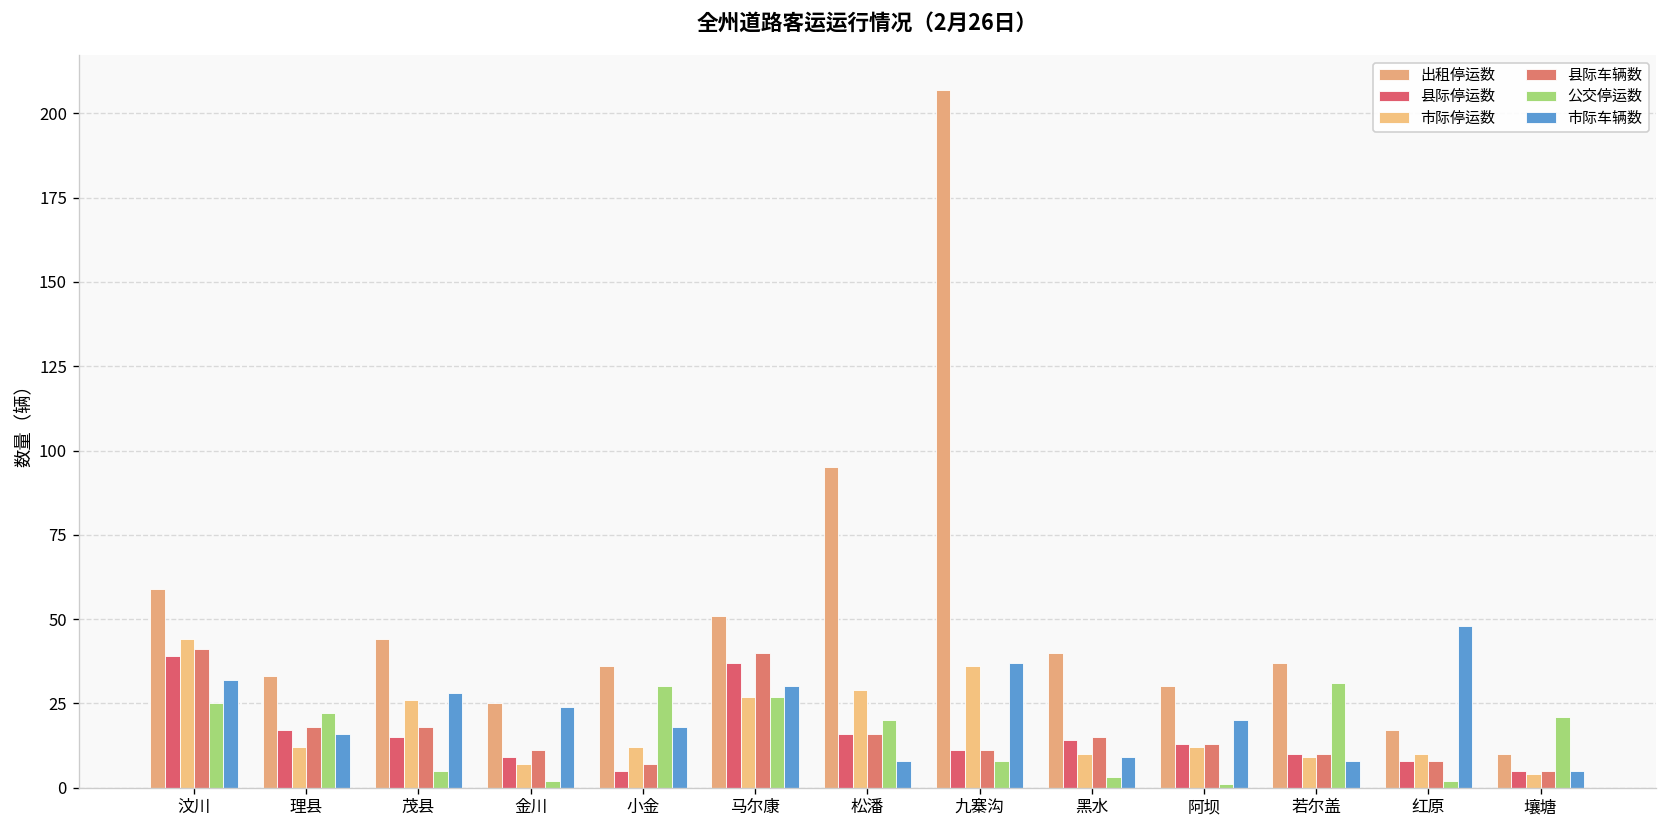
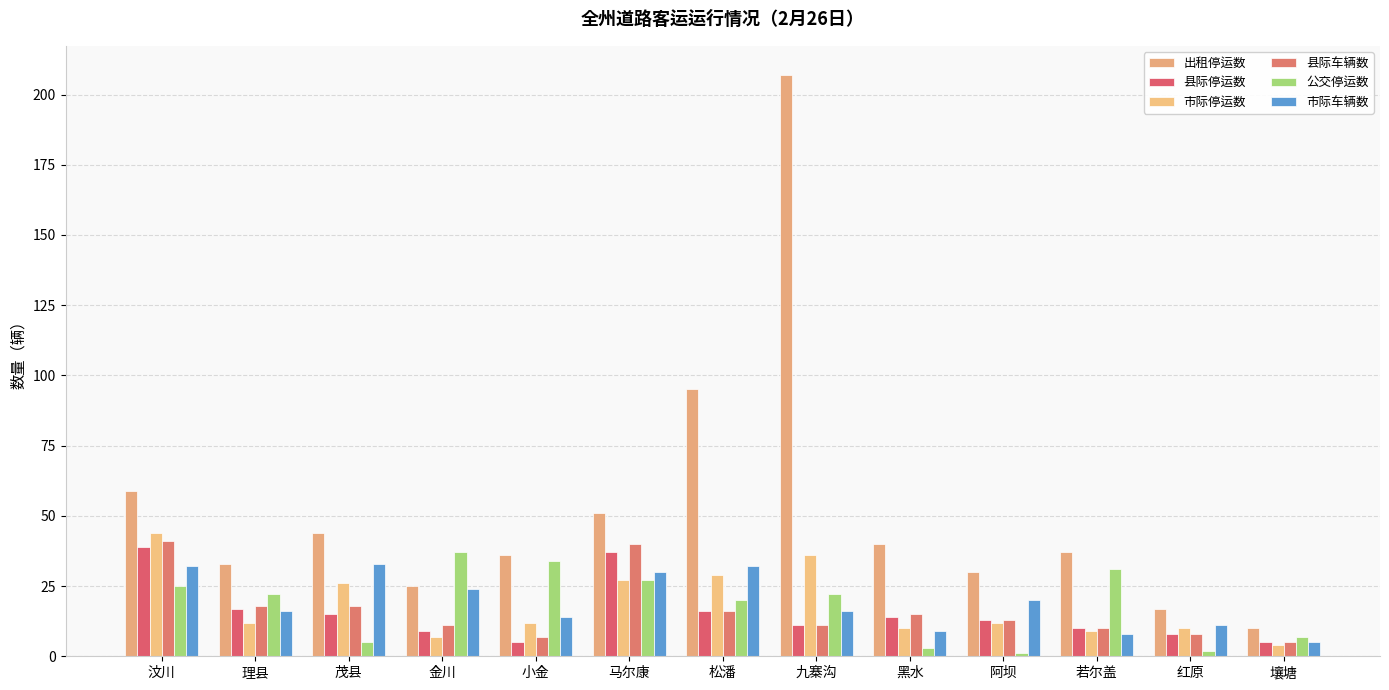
市际车辆数, 茂县: 28 -> 33
公交停运数, 金川: 2 -> 37
公交停运数, 小金: 30 -> 34
市际车辆数, 小金: 18 -> 14
市际车辆数, 松潘: 8 -> 32
公交停运数, 九寨沟: 8 -> 22
市际车辆数, 九寨沟: 37 -> 16
市际车辆数, 红原: 48 -> 11
公交停运数, 壤塘: 21 -> 7
